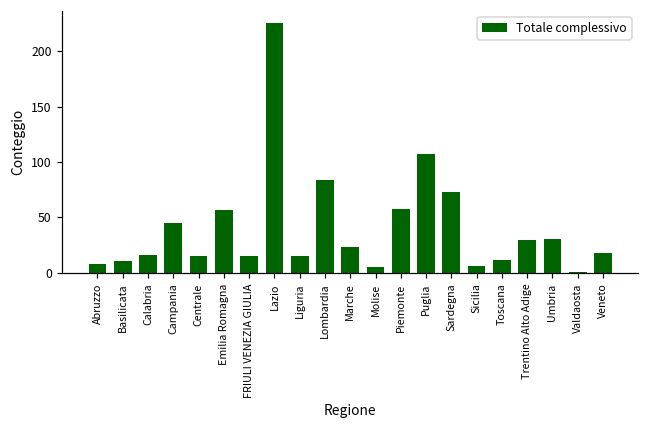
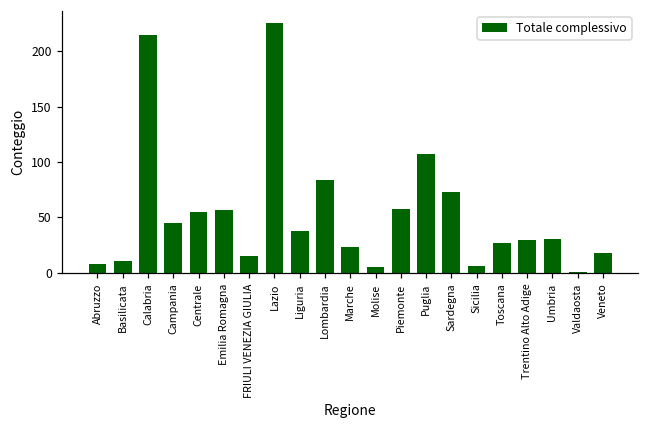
Calabria: 16 -> 215
Centrale: 15 -> 55
Liguria: 15 -> 38
Toscana: 12 -> 27
